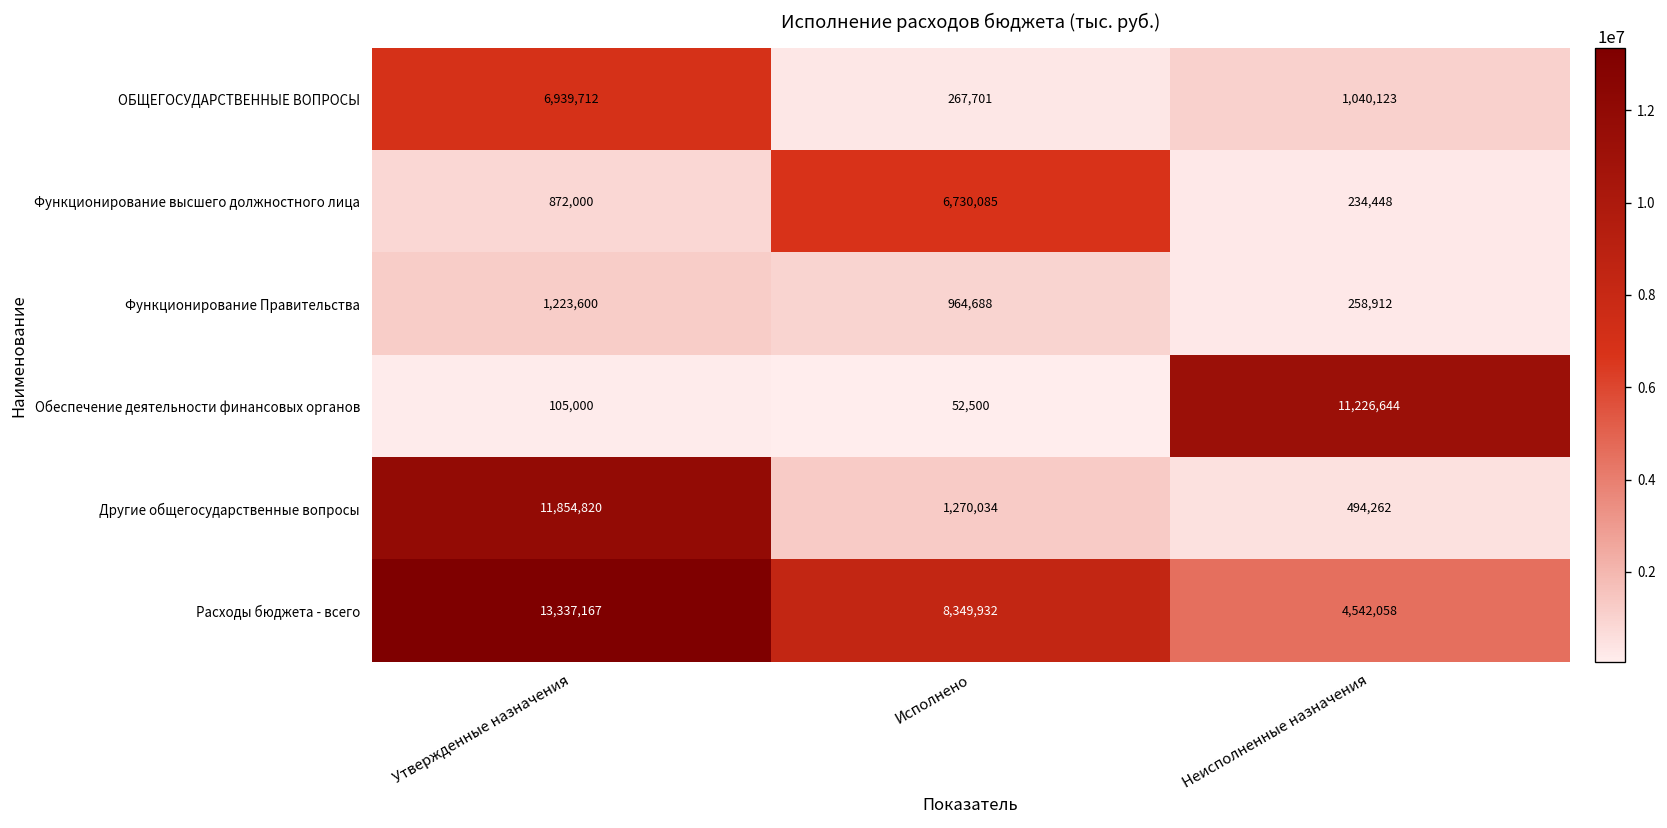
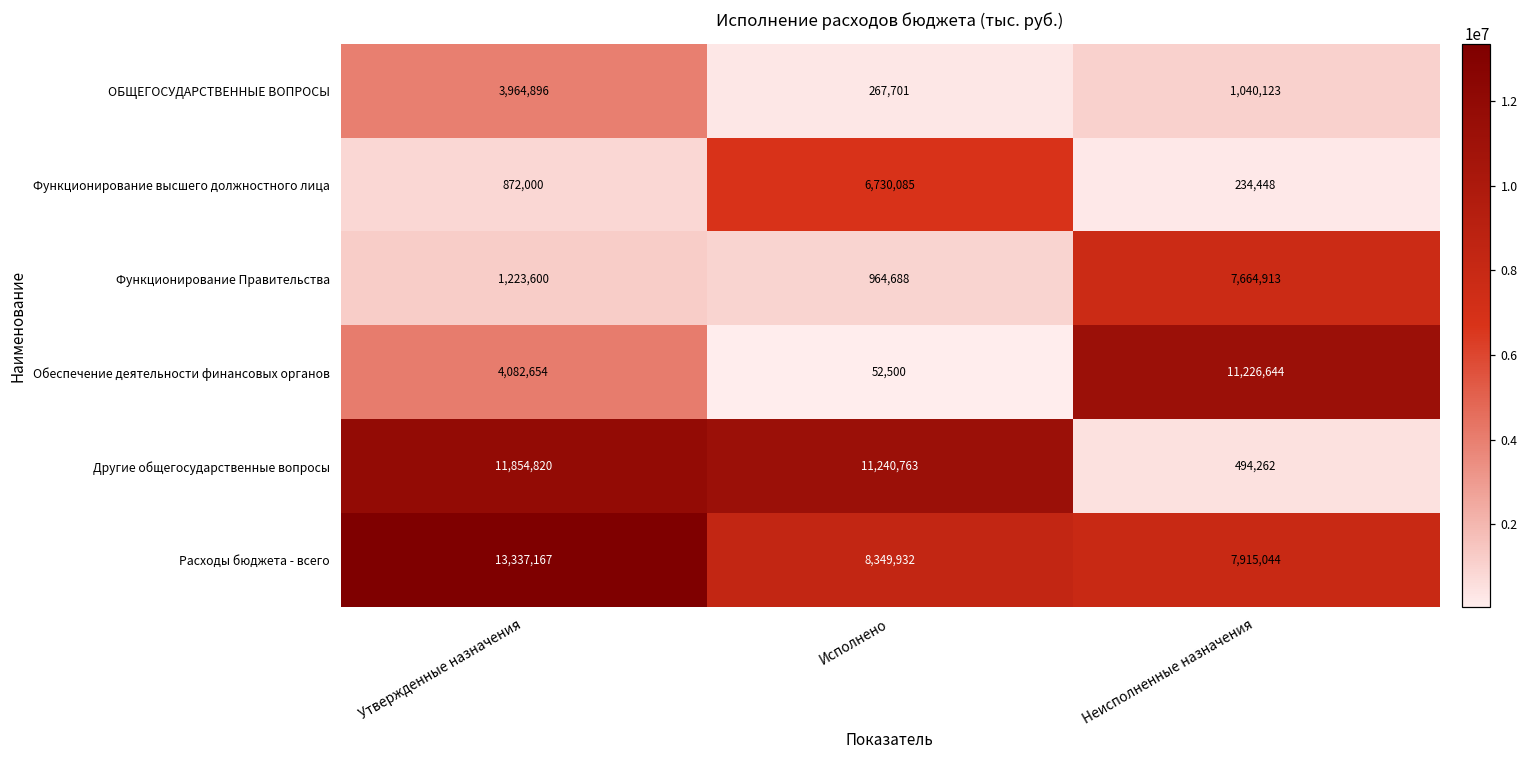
ОБЩЕГОСУДАРСТВЕННЫЕ ВОПРОСЫ, Утвержденные назначения: 6,939,712 -> 3,964,896
Функционирование Правительства, Неисполненные назначения: 258,912 -> 7,664,913
Обеспечение деятельности финансовых органов, Утвержденные назначения: 105,000 -> 4,082,654
Другие общегосударственные вопросы, Исполнено: 1,270,034 -> 11,240,763
Расходы бюджета - всего, Неисполненные назначения: 4,542,058 -> 7,915,044
